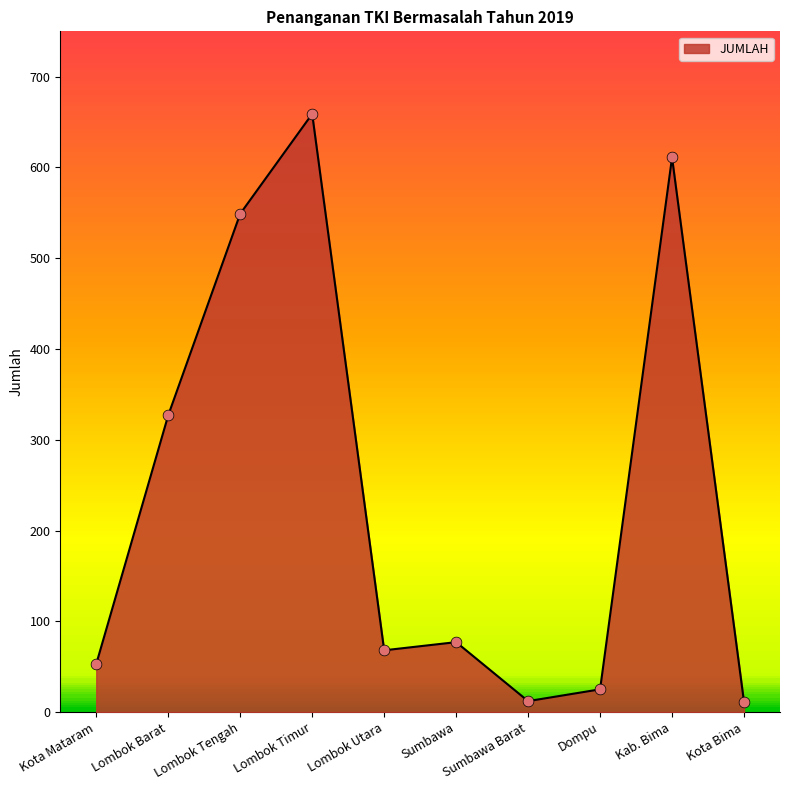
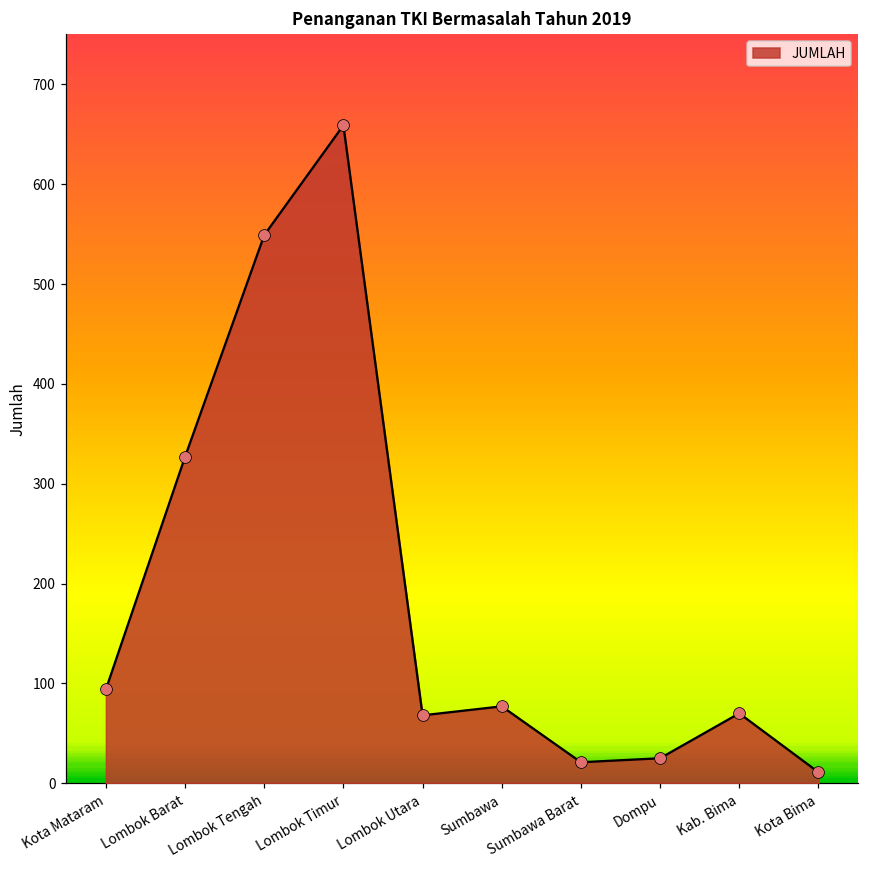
Kota Mataram: 50 -> 90
Sumbawa Barat: 10 -> 20
Kab. Bima: 610 -> 70
